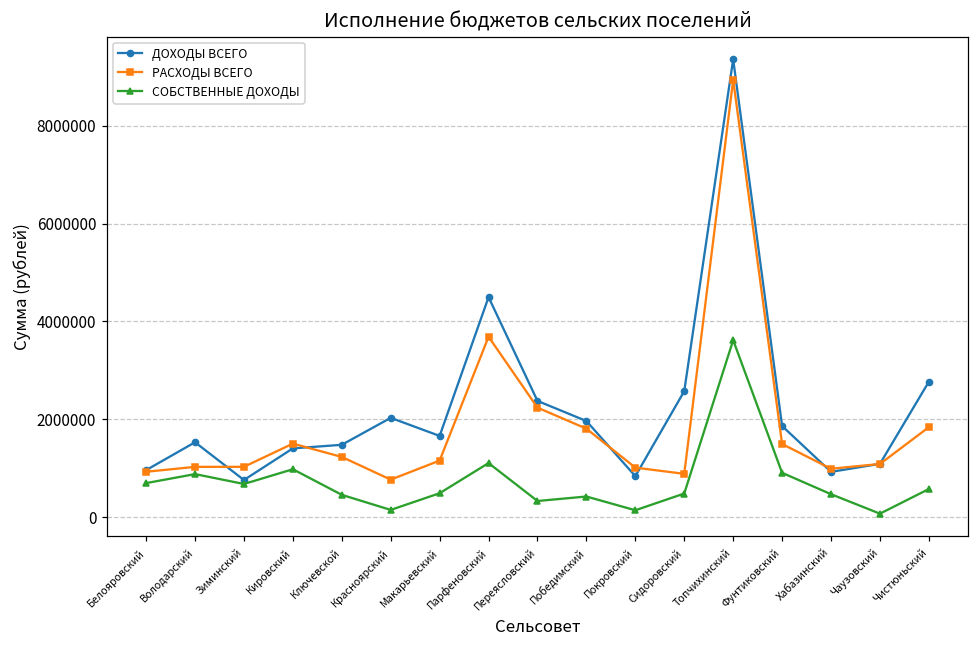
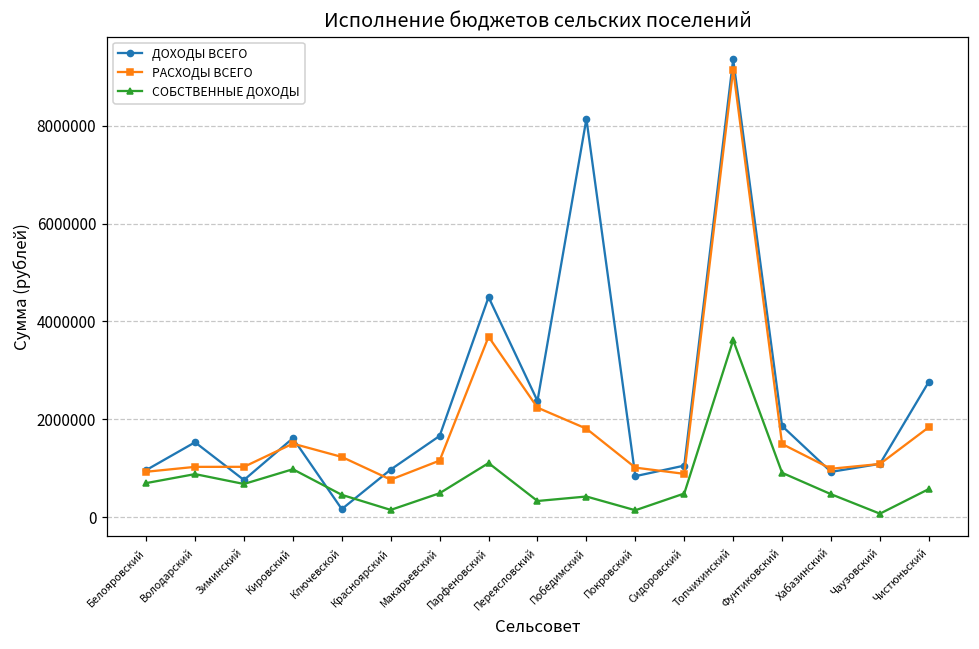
ДОХОДЫ ВСЕГО, Кировский: 1400000 -> 1600000
ДОХОДЫ ВСЕГО, Ключевской: 1500000 -> 200000
ДОХОДЫ ВСЕГО, Красноярский: 2000000 -> 1000000
ДОХОДЫ ВСЕГО, Победимский: 2000000 -> 8100000
ДОХОДЫ ВСЕГО, Сидоровский: 2600000 -> 1100000
РАСХОДЫ ВСЕГО, Топчихинский: 8900000 -> 9100000
